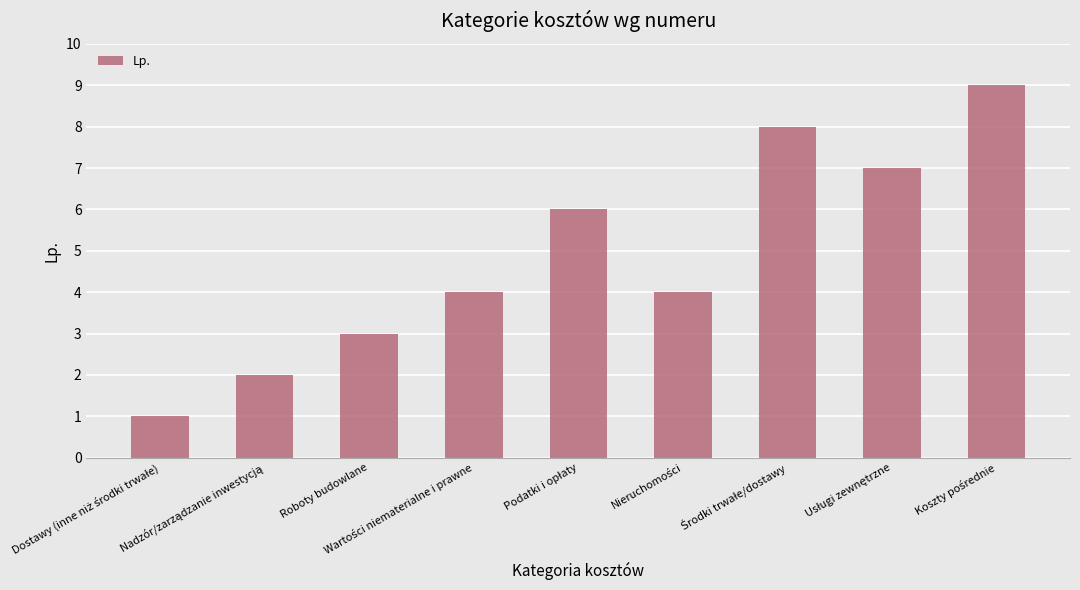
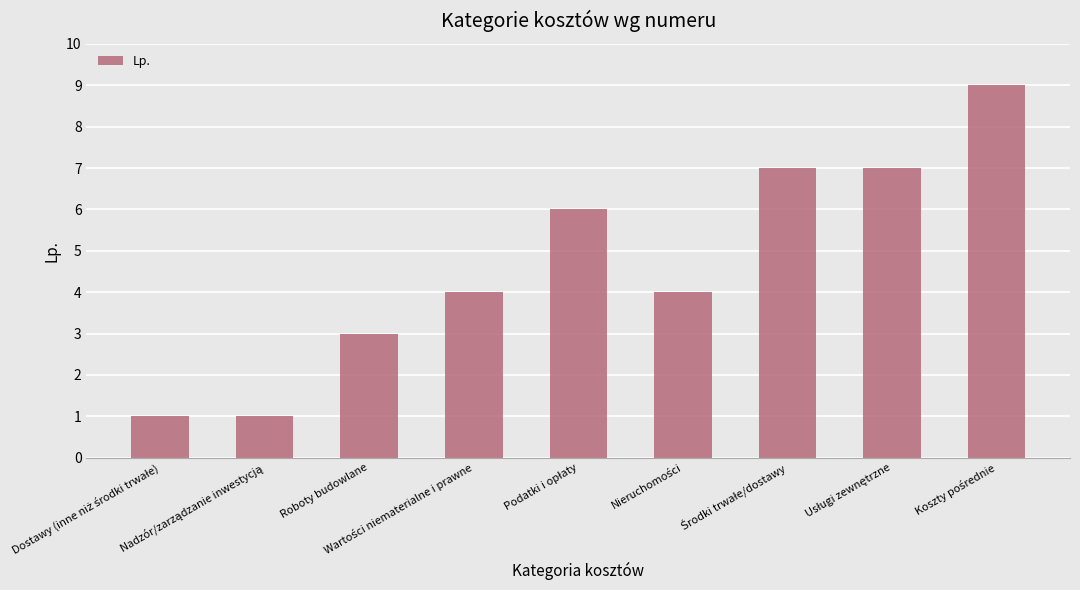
Nadzór/zarządzanie inwestycją: 2 -> 1
Środki trwałe/dostawy: 8 -> 7
